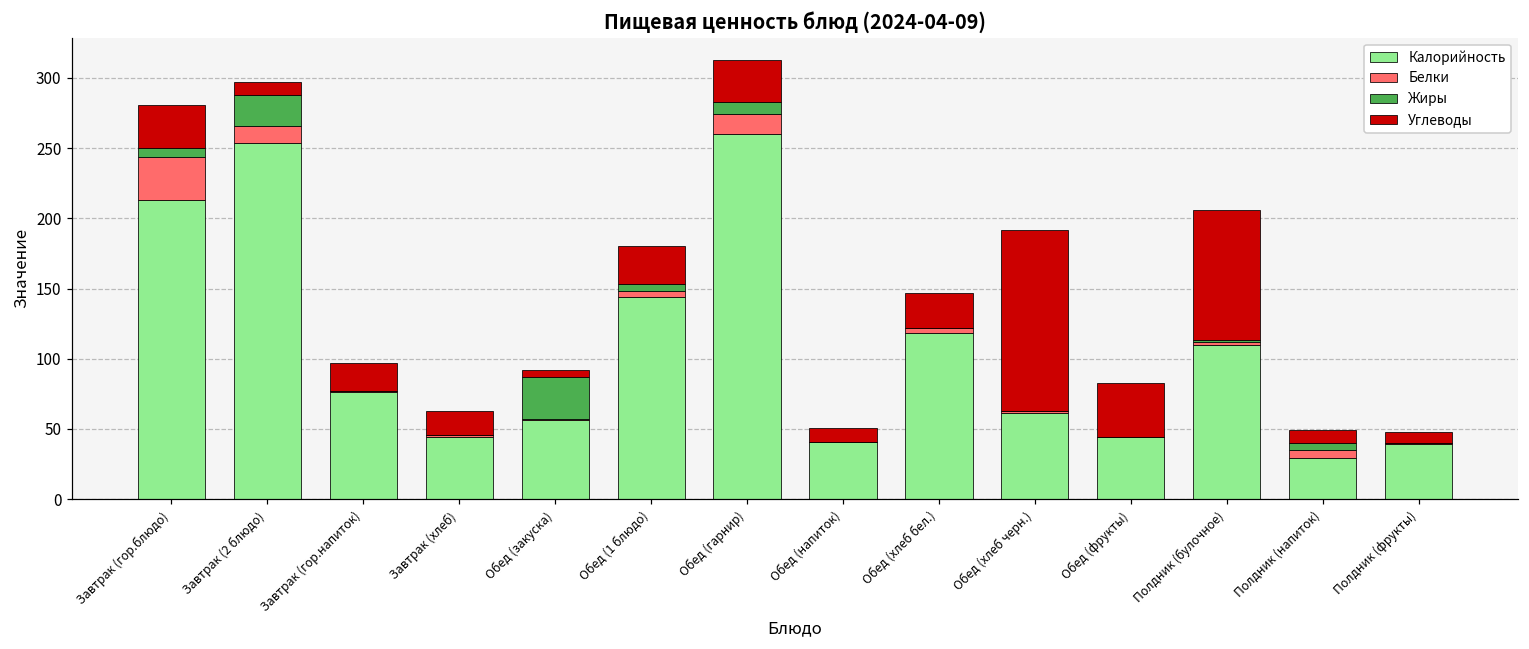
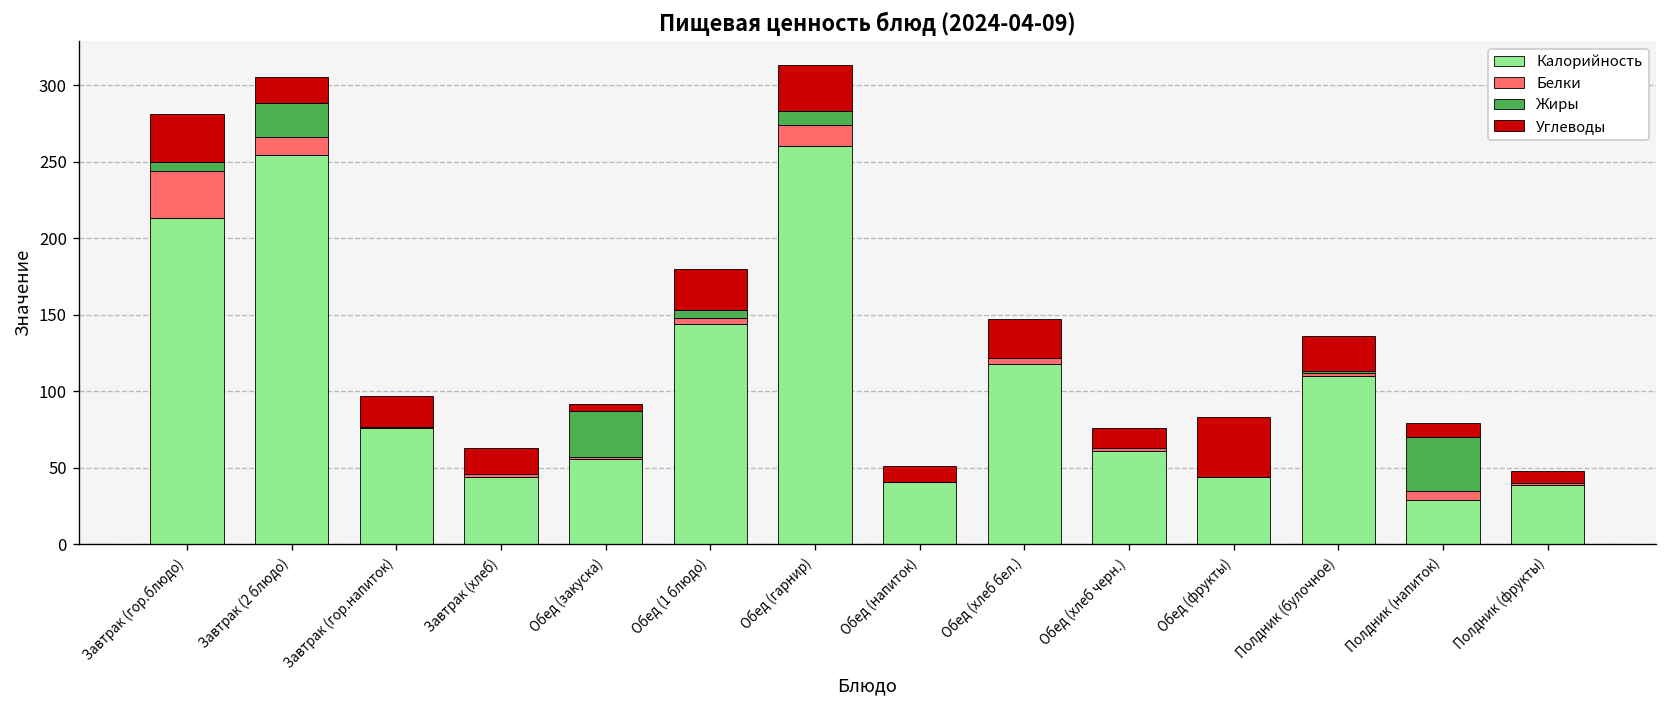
Углеводы, Завтрак (2 блюдо): 9 -> 17
Углеводы, Обед (хлеб черн.): 129 -> 13
Углеводы, Полдник (булочное): 93 -> 23
Жиры, Полдник (напиток): 5 -> 35
